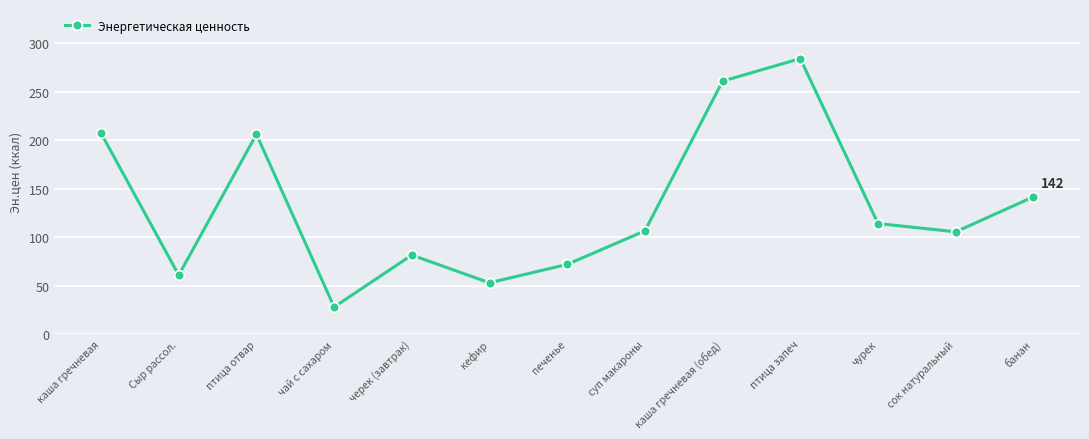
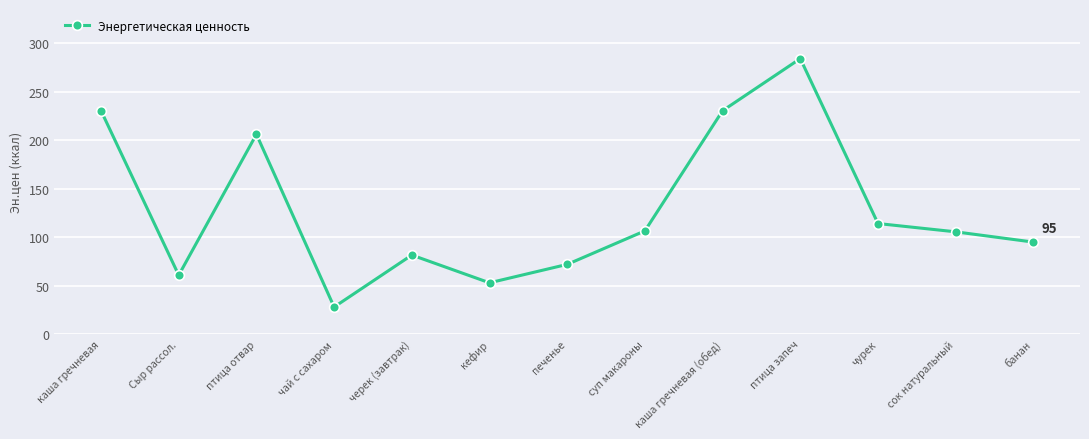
каша гречневая: 210 -> 230
каша гречневая (обед): 260 -> 230
банан: 142 -> 95
